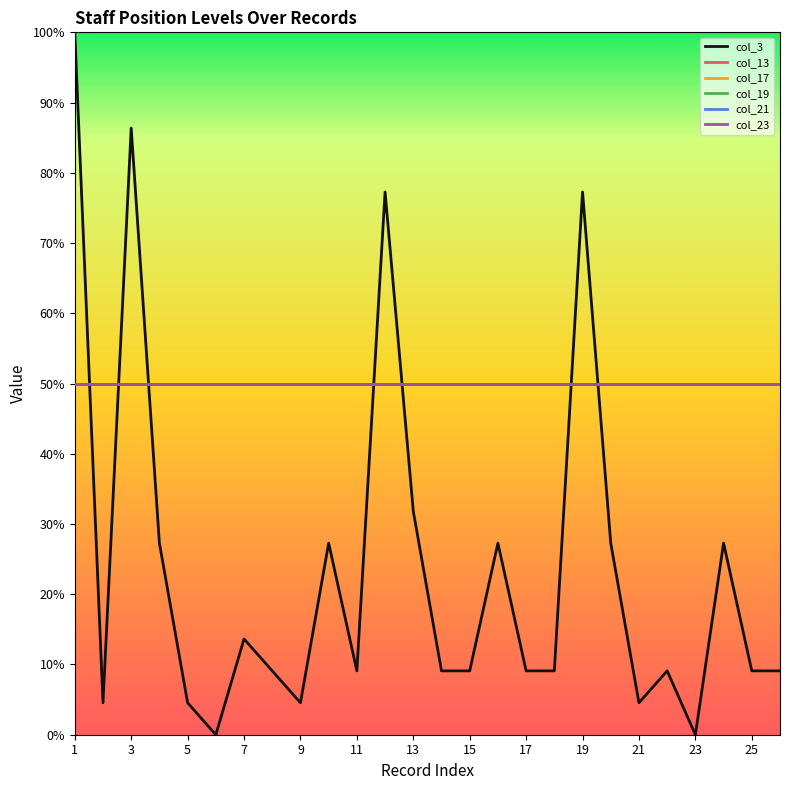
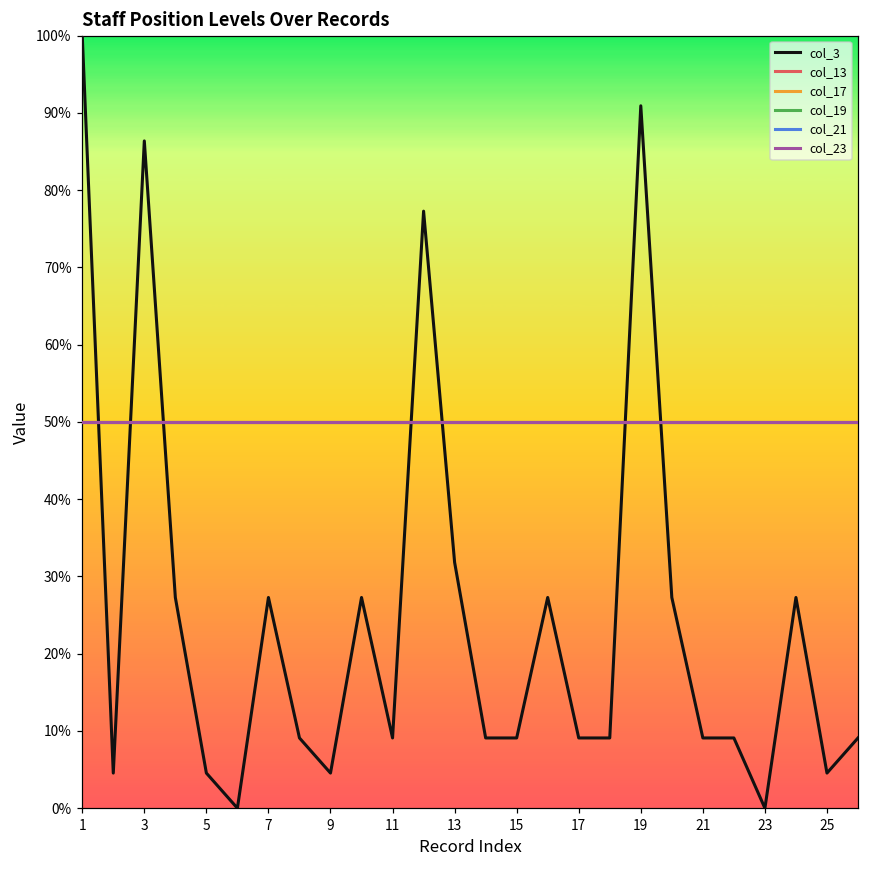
col_3, 7: 14% -> 27%
col_3, 19: 77% -> 91%
col_3, 21: 5% -> 9%
col_3, 25: 9% -> 5%
